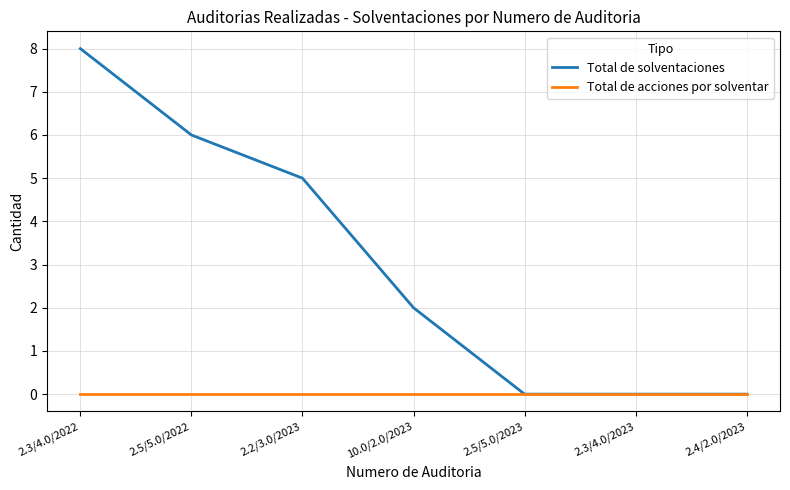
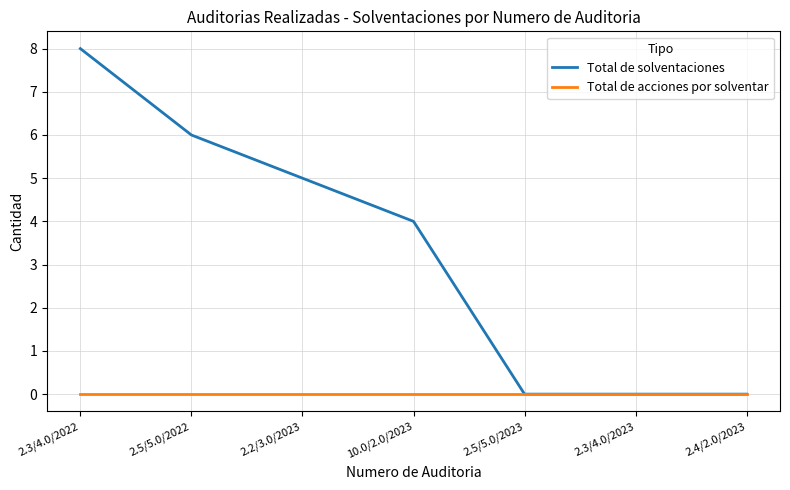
Total de solventaciones, 10.0/2.0/2023: 2 -> 4
